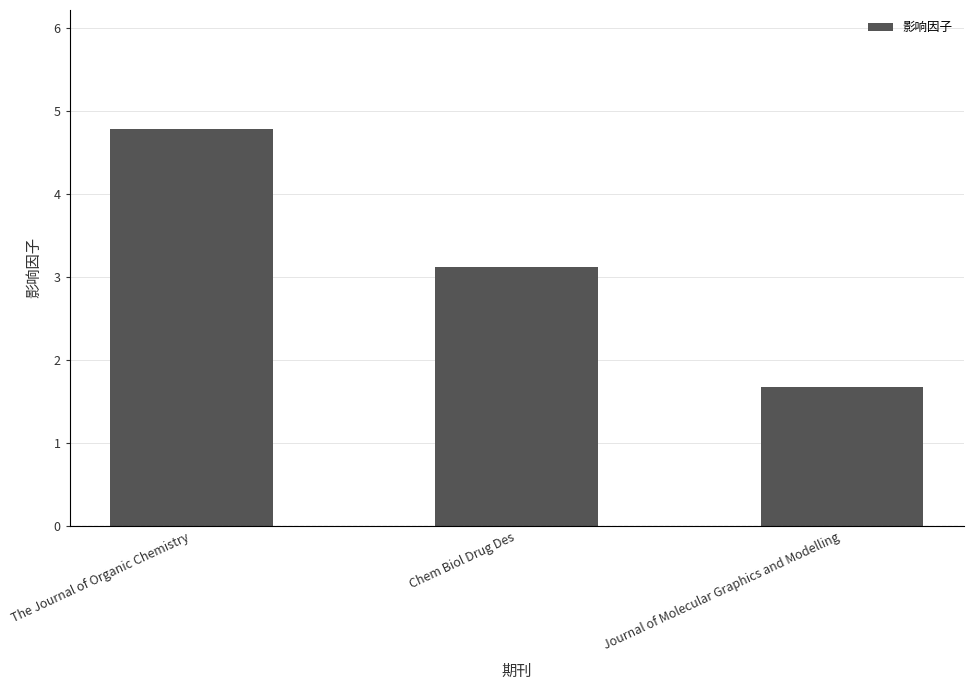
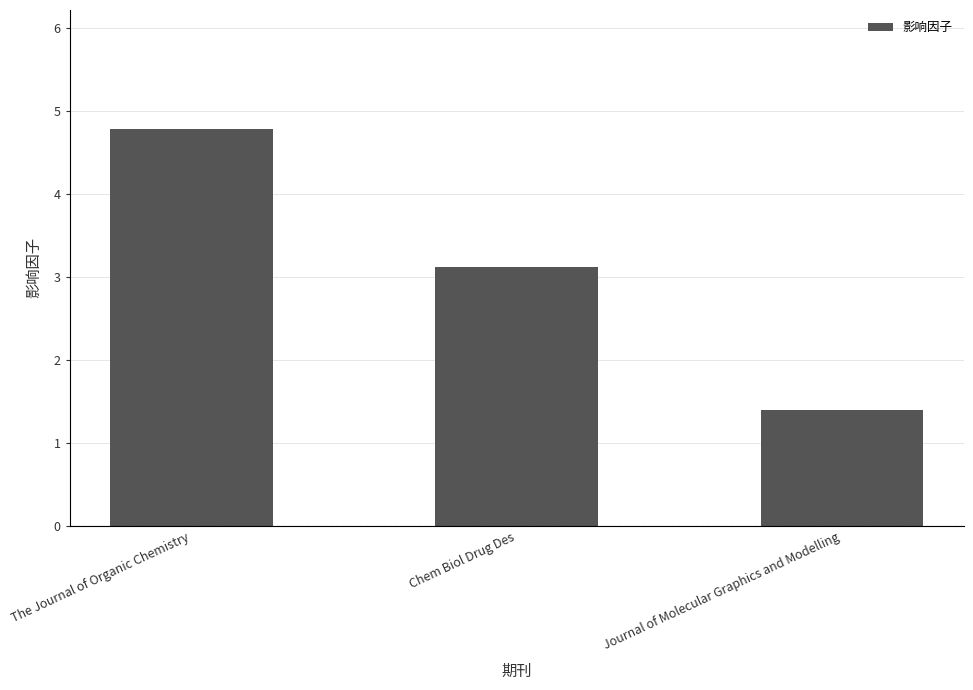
Journal of Molecular Graphics and Modelling: 1.7 -> 1.4
